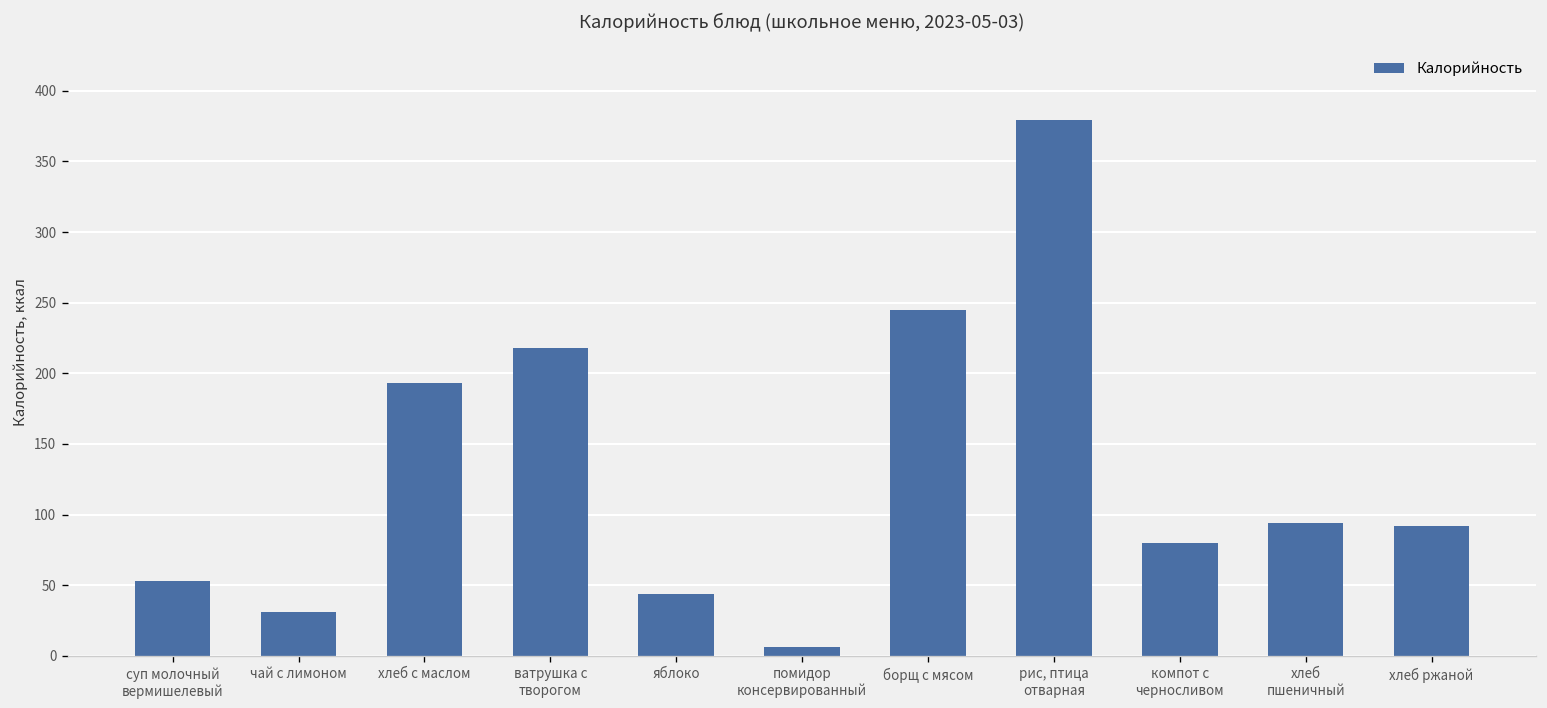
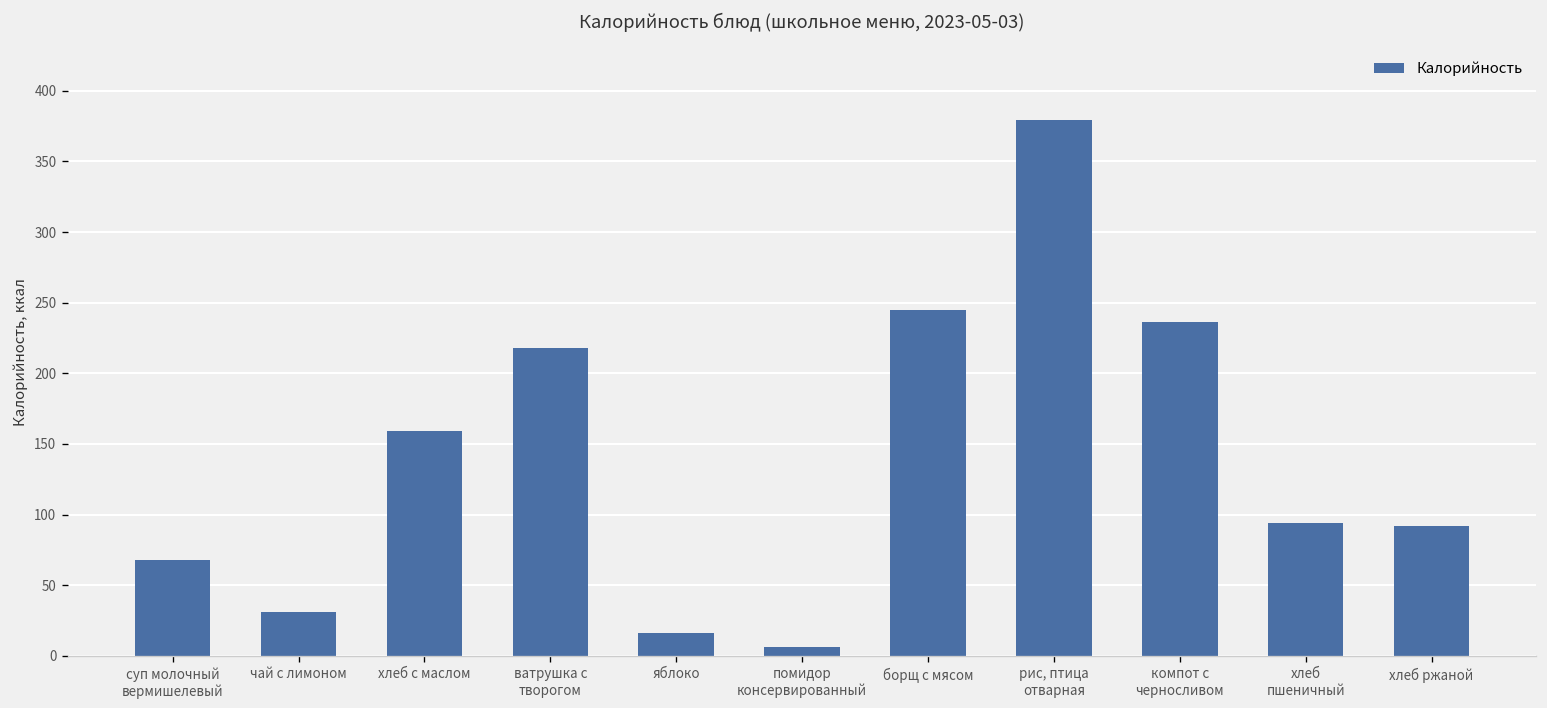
суп молочный вермишелевый: 53 -> 68
хлеб с маслом: 193 -> 159
яблоко: 44 -> 16
компот с черносливом: 80 -> 236
